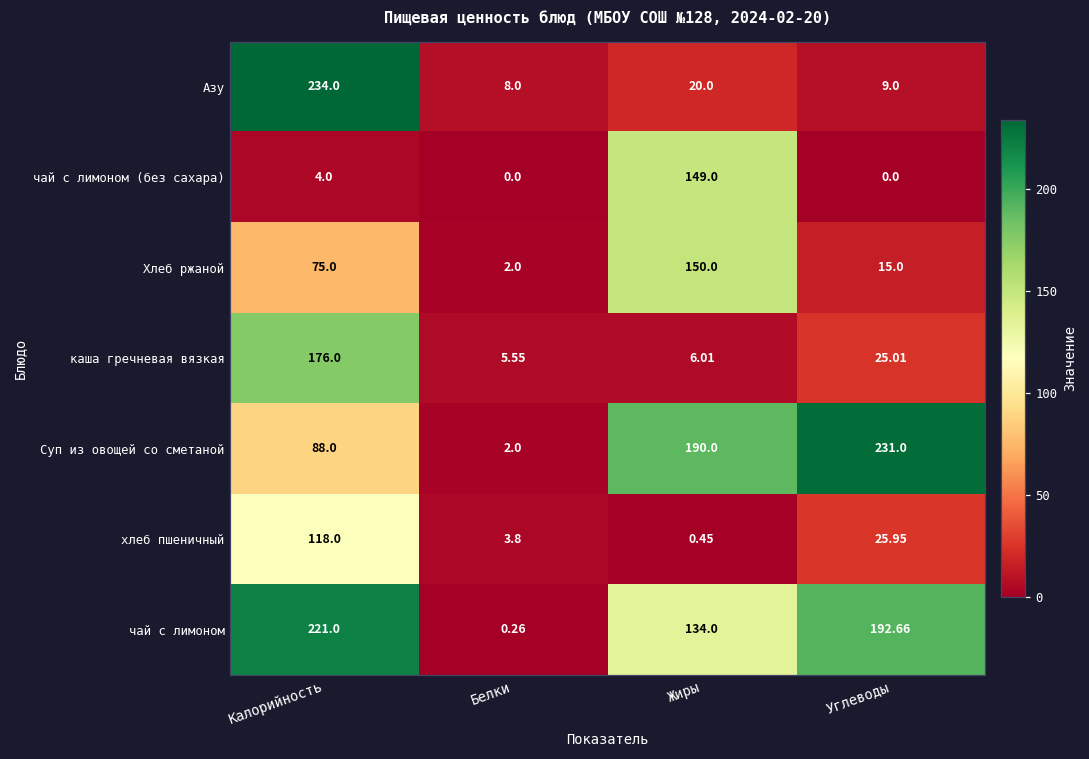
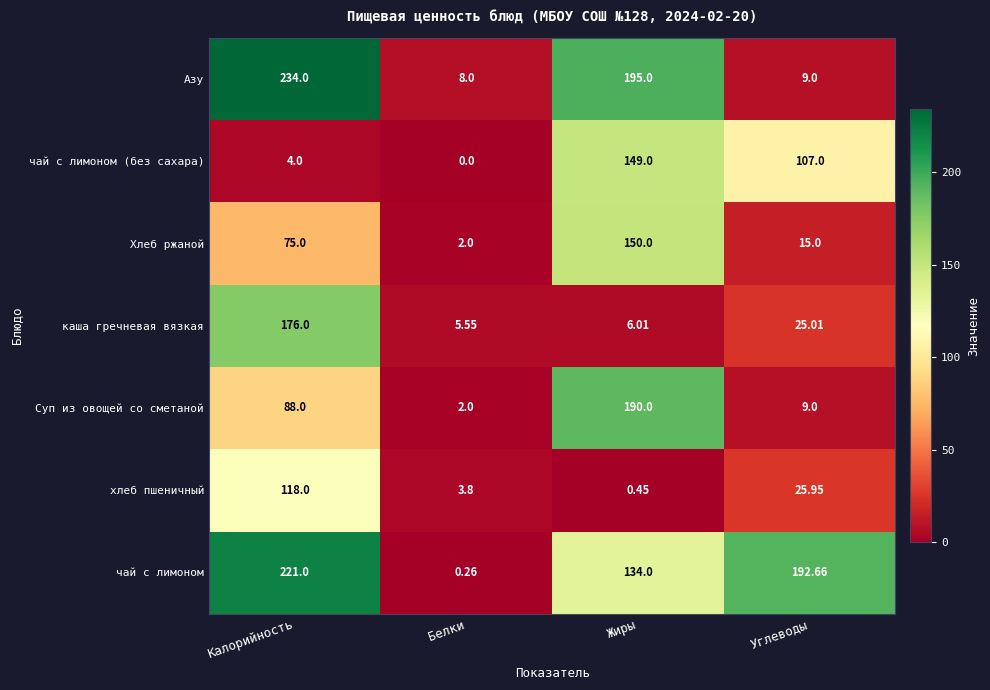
Азу, Жиры: 20.0 -> 195.0
чай с лимоном (без сахара), Углеводы: 0.0 -> 107.0
Суп из овощей со сметаной, Углеводы: 231.0 -> 9.0
